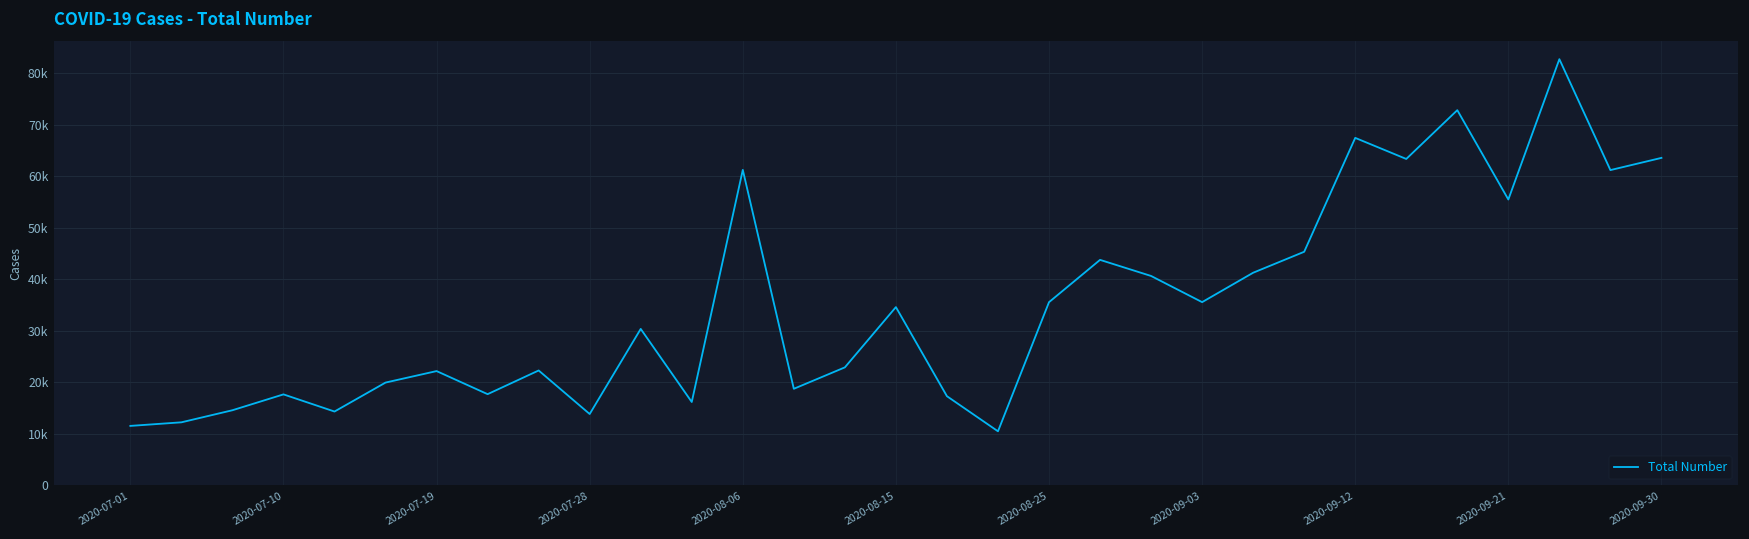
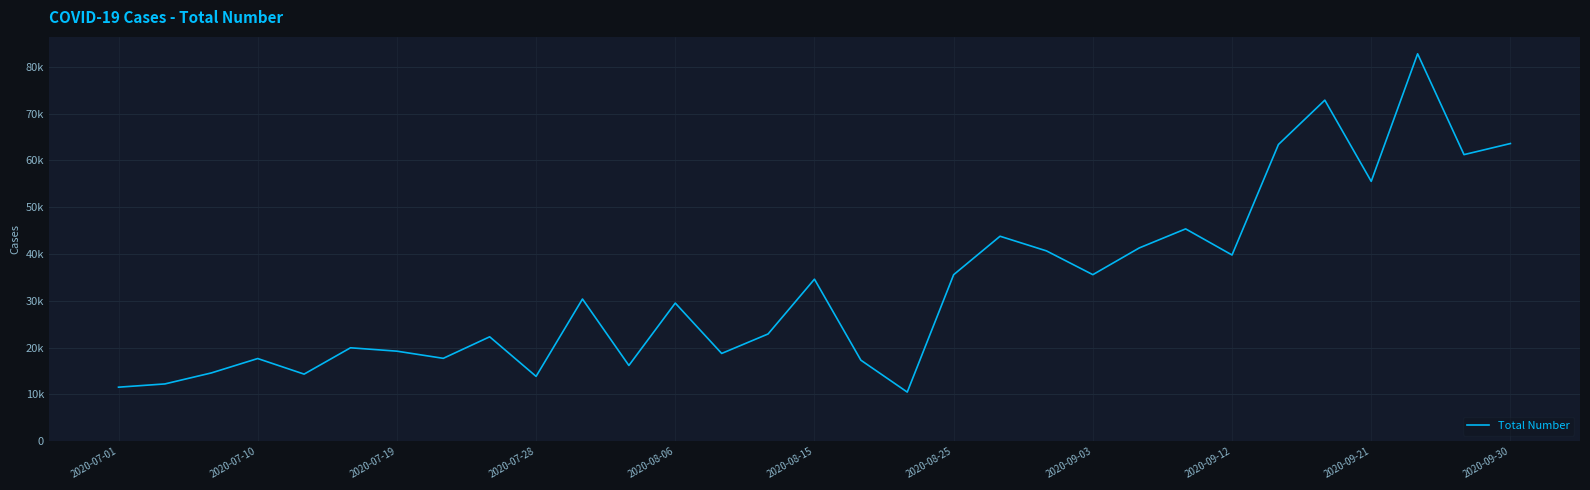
2020-07-19: 22000 -> 19000
2020-08-06: 61000 -> 30000
2020-09-12: 67000 -> 40000
